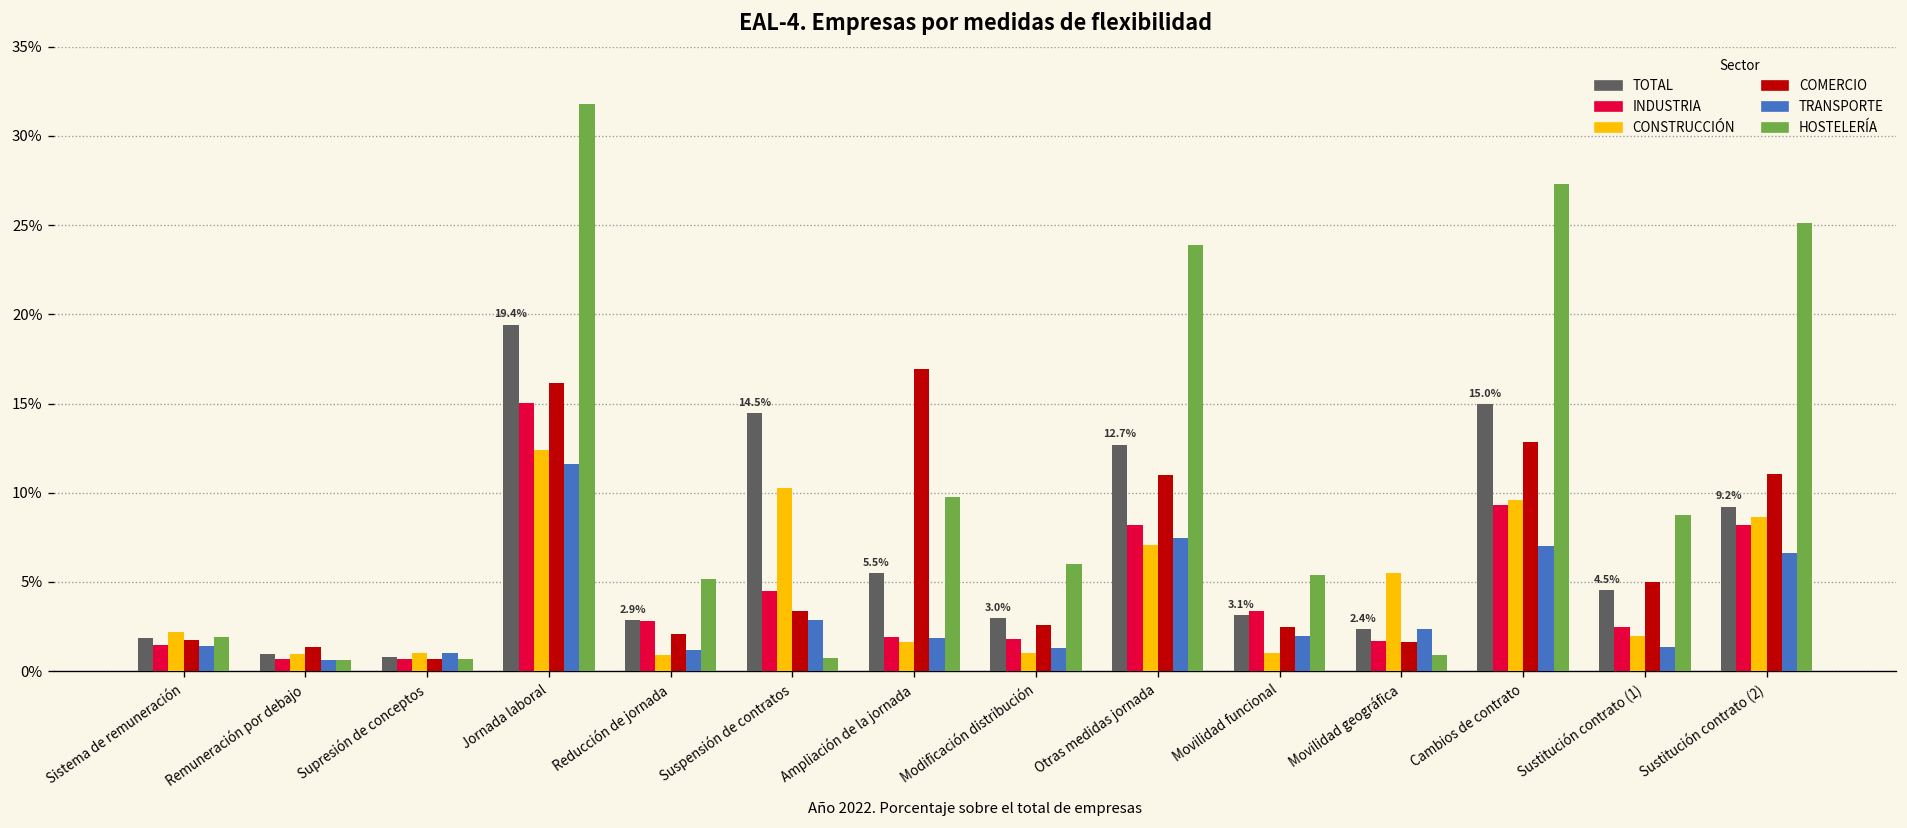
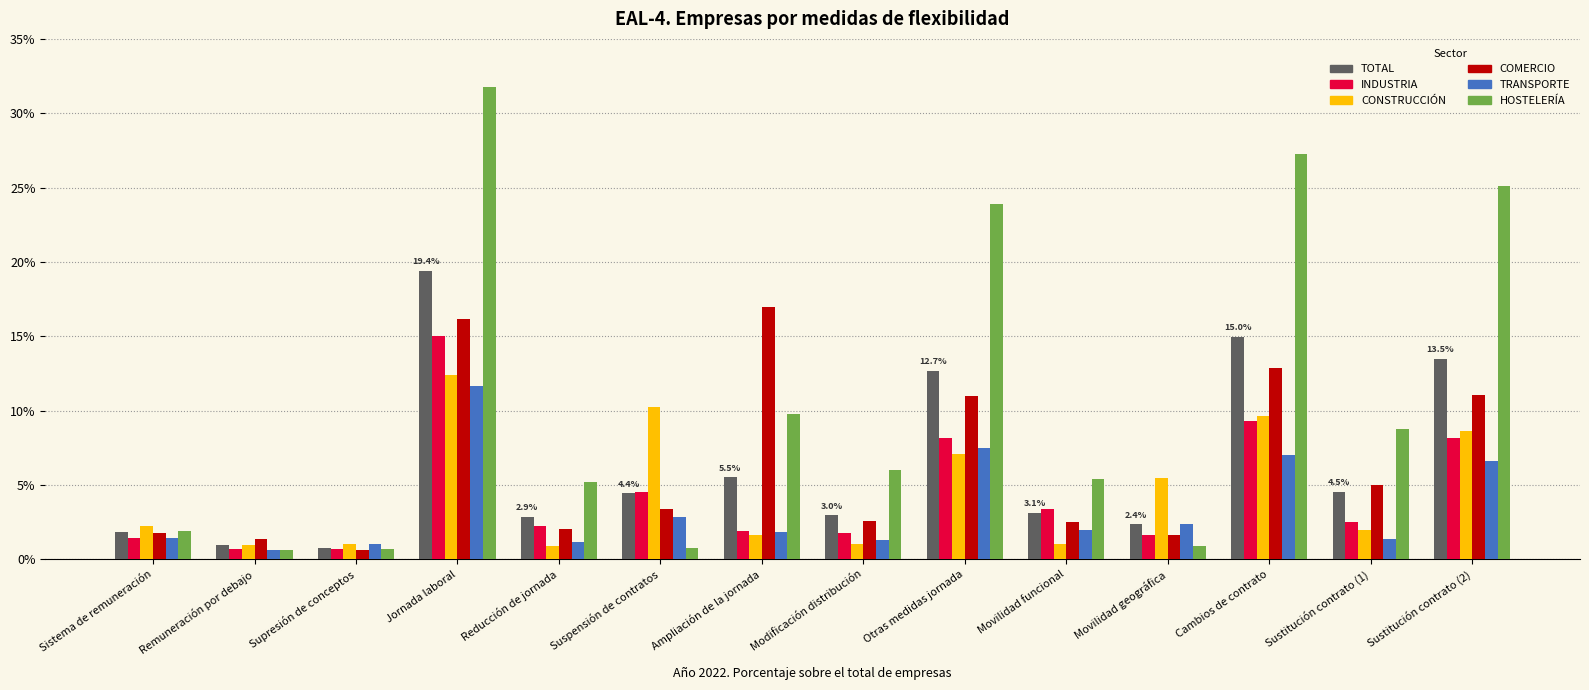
INDUSTRIA, Reducción de jornada: 2.8% -> 2.3%
TOTAL, Suspensión de contratos: 14.5% -> 4.4%
TOTAL, Sustitución contrato (2): 9.2% -> 13.5%
